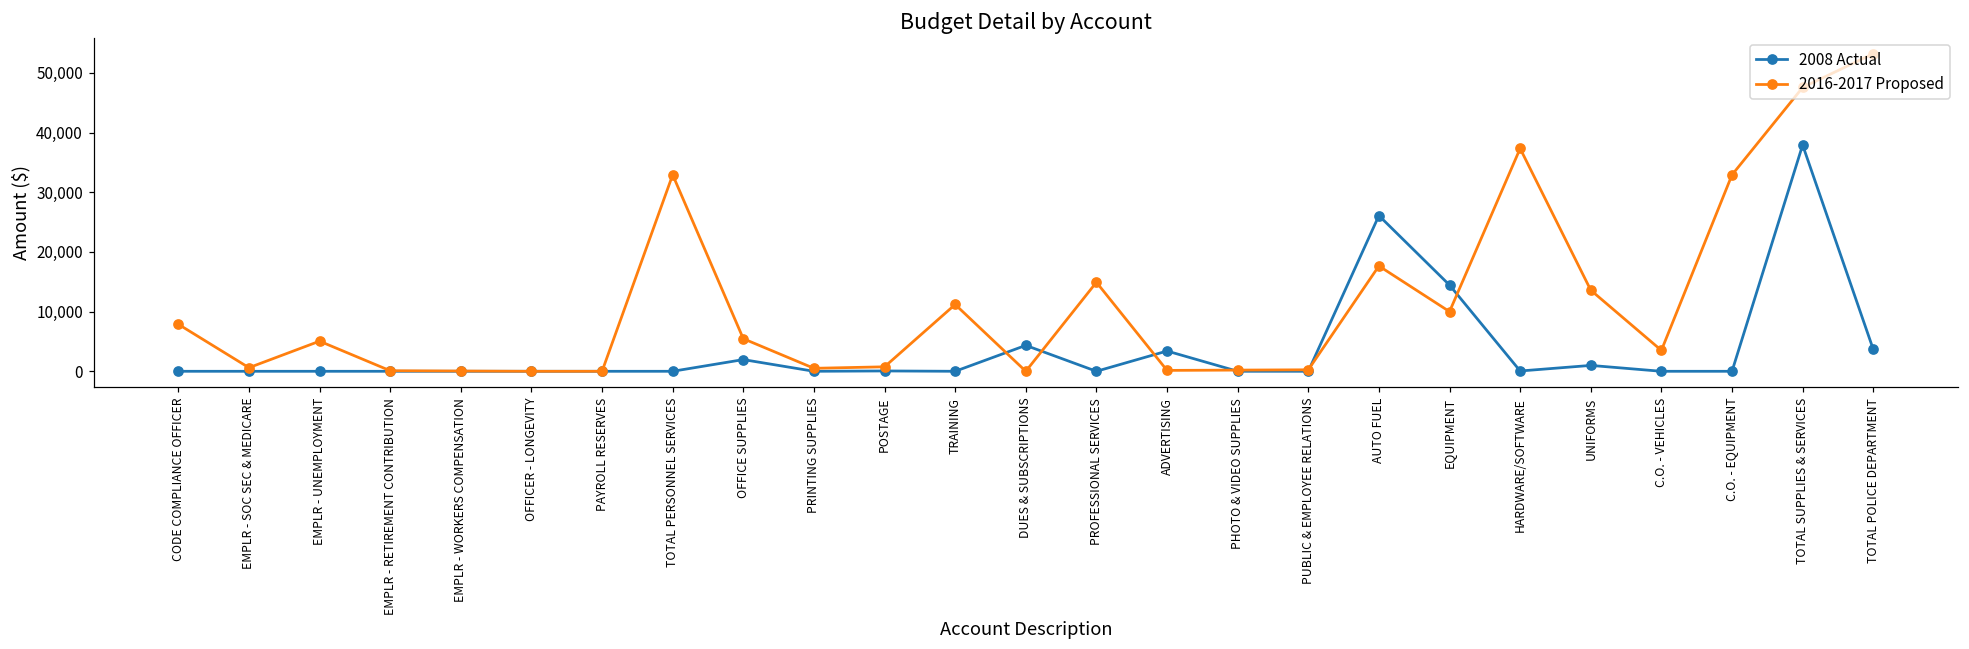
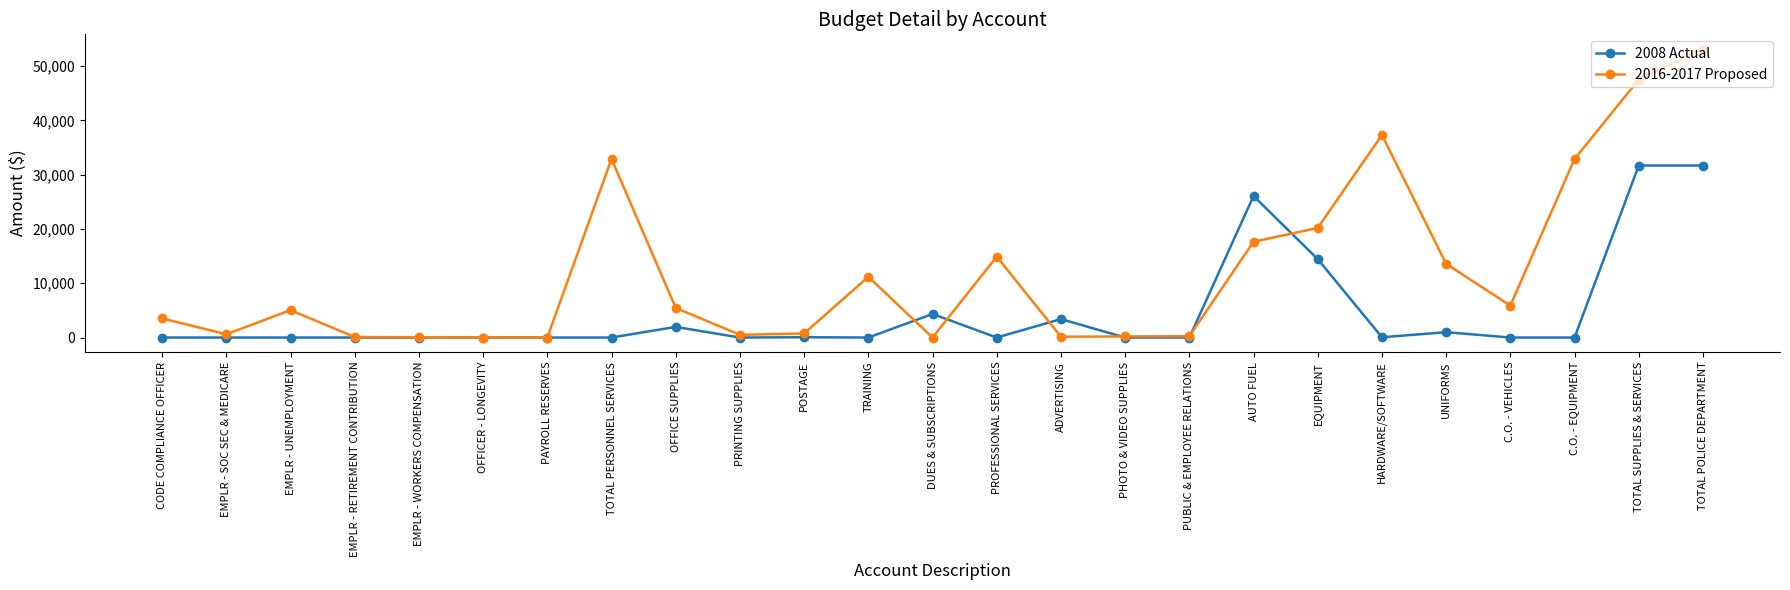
2016-2017 Proposed, CODE COMPLIANCE OFFICER: 8,000 -> 4,000
2016-2017 Proposed, EQUIPMENT: 10,000 -> 20,000
2016-2017 Proposed, C.O. - VEHICLES: 4,000 -> 6,000
2008 Actual, TOTAL SUPPLIES & SERVICES: 38,000 -> 32,000
2008 Actual, TOTAL POLICE DEPARTMENT: 4,000 -> 32,000
